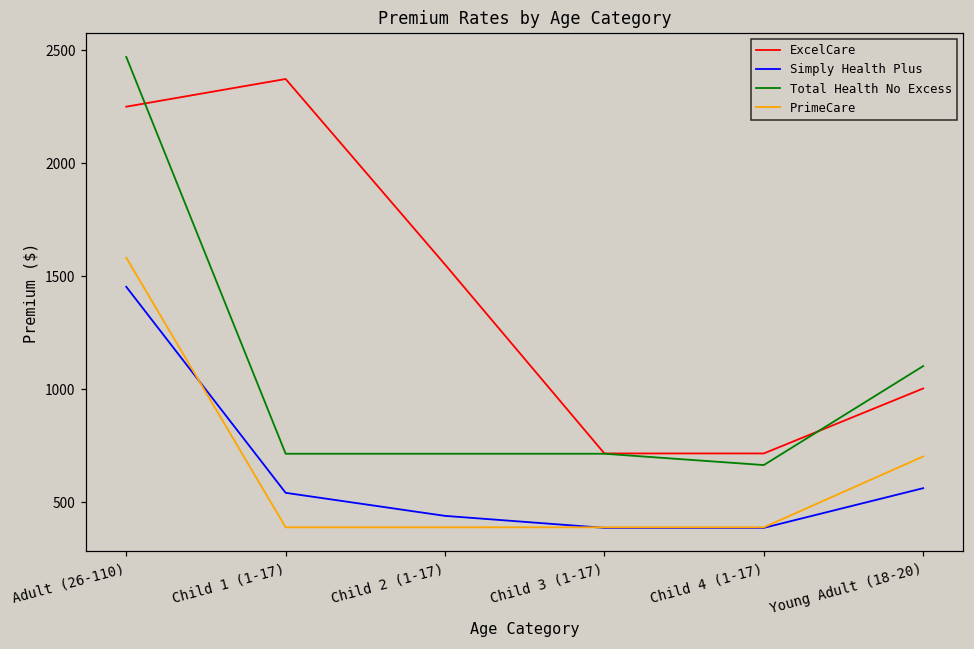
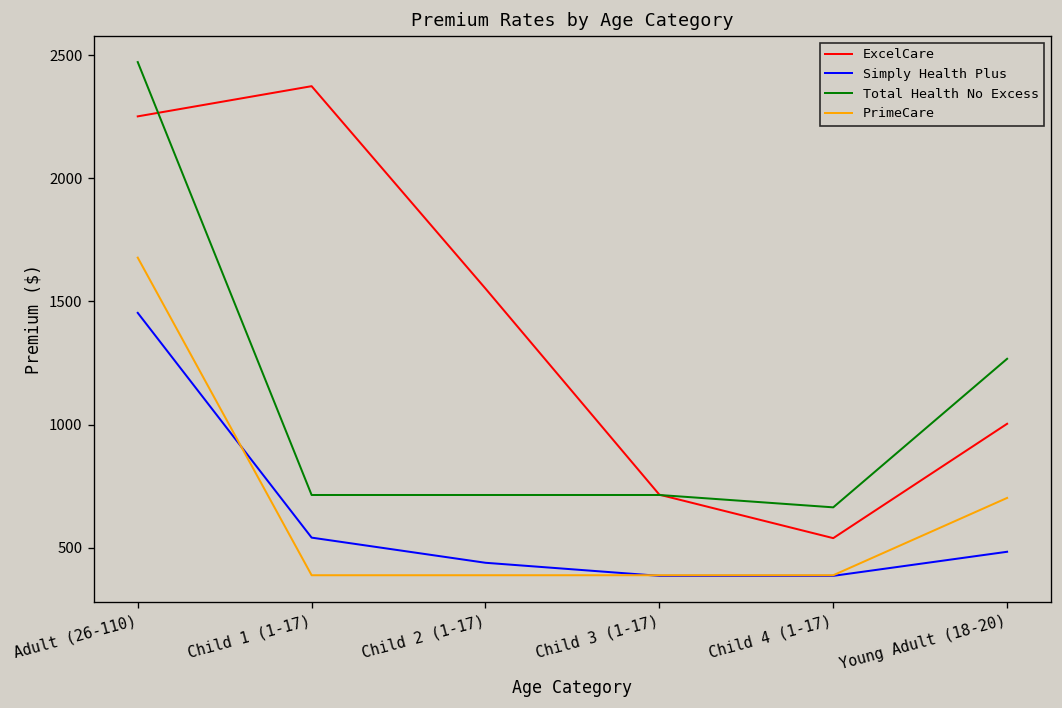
PrimeCare, Adult (26-110): 1580 -> 1680
ExcelCare, Child 4 (1-17): 720 -> 540
Simply Health Plus, Young Adult (18-20): 560 -> 480
Total Health No Excess, Young Adult (18-20): 1100 -> 1270
